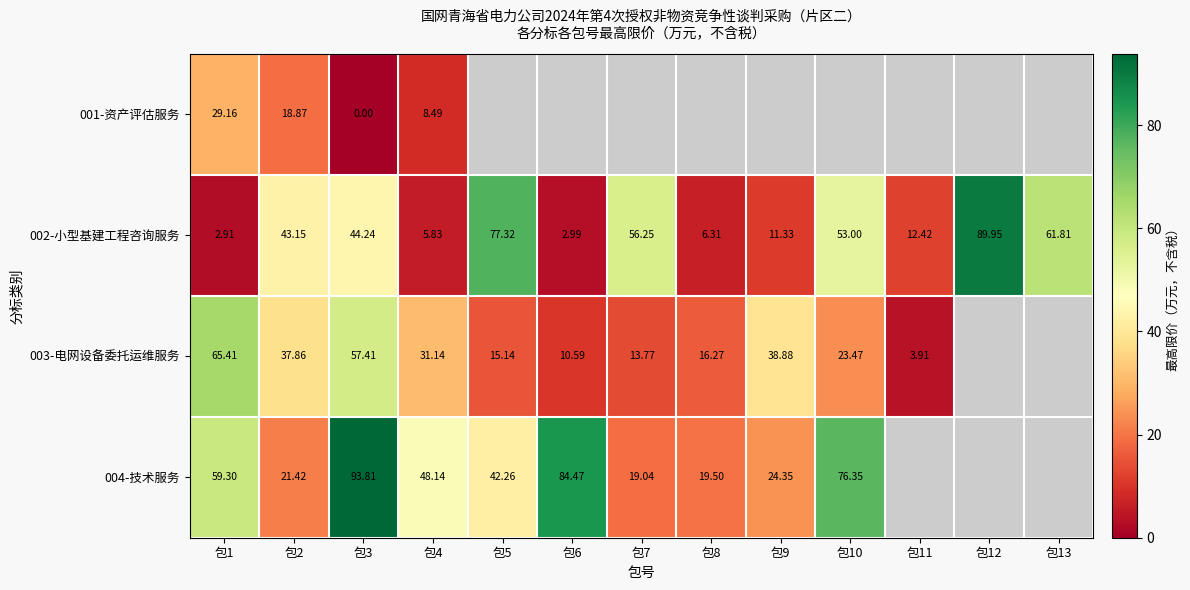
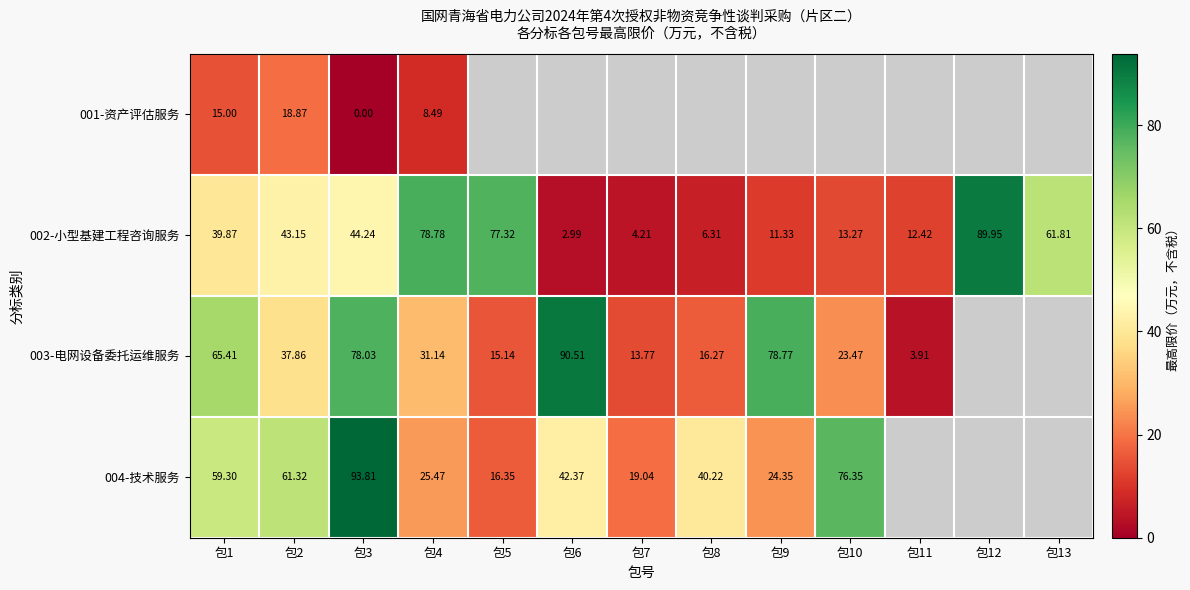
001-资产评估服务, 包1: 29.16 -> 15.00
002-小型基建工程咨询服务, 包1: 2.91 -> 39.87
002-小型基建工程咨询服务, 包4: 5.83 -> 78.78
002-小型基建工程咨询服务, 包7: 56.25 -> 4.21
002-小型基建工程咨询服务, 包10: 53.00 -> 13.27
003-电网设备委托运维服务, 包3: 57.41 -> 78.03
003-电网设备委托运维服务, 包6: 10.59 -> 90.51
003-电网设备委托运维服务, 包9: 38.88 -> 78.77
004-技术服务, 包2: 21.42 -> 61.32
004-技术服务, 包4: 48.14 -> 25.47
004-技术服务, 包5: 42.26 -> 16.35
004-技术服务, 包6: 84.47 -> 42.37
004-技术服务, 包8: 19.50 -> 40.22
